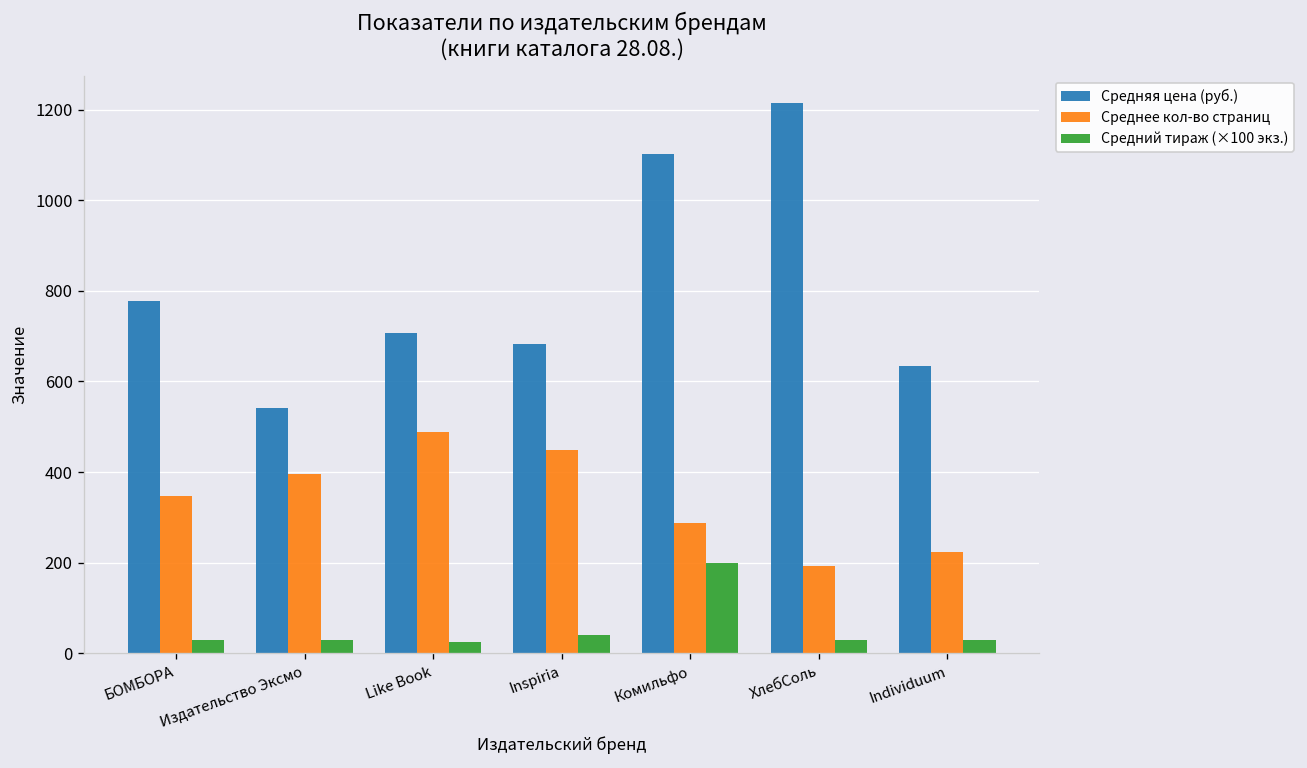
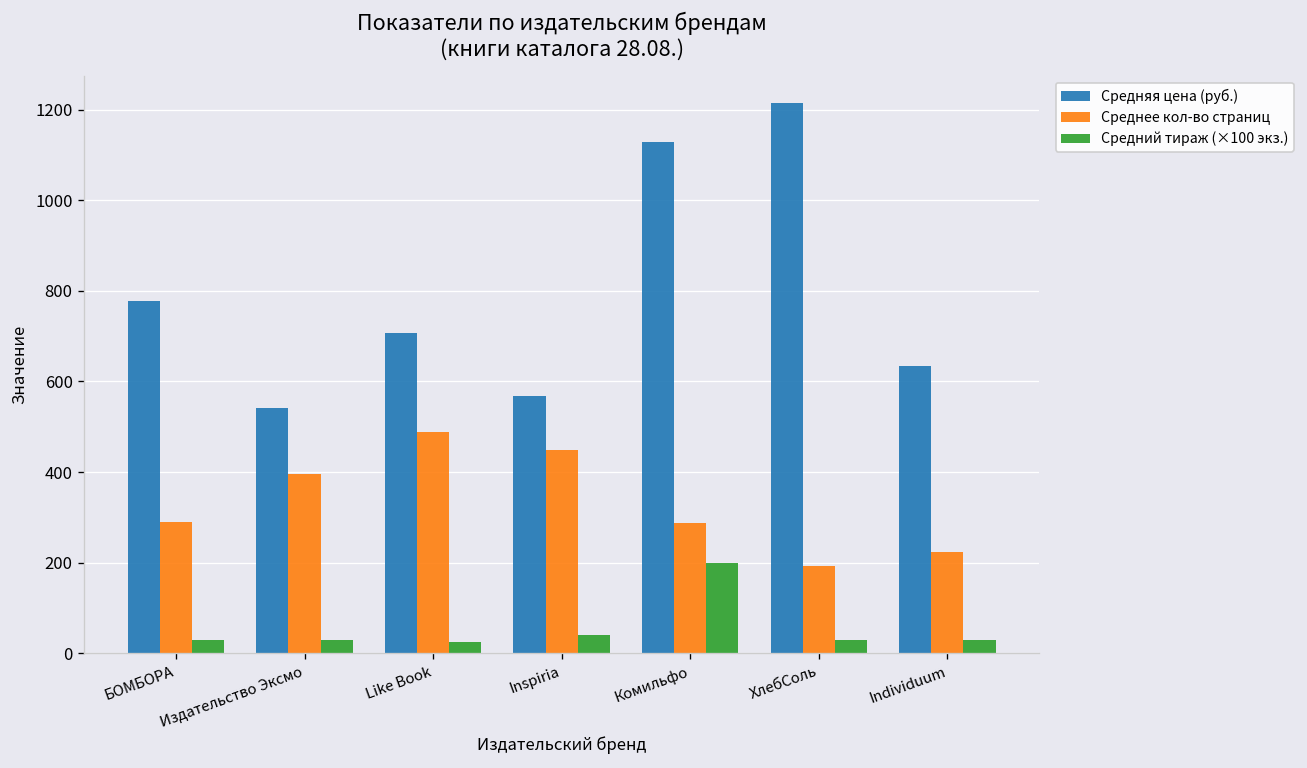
Среднее кол-во страниц, БОМБОРА: 350 -> 290
Средняя цена (руб.), Inspiria: 680 -> 570
Средняя цена (руб.), Комильфо: 1100 -> 1130
